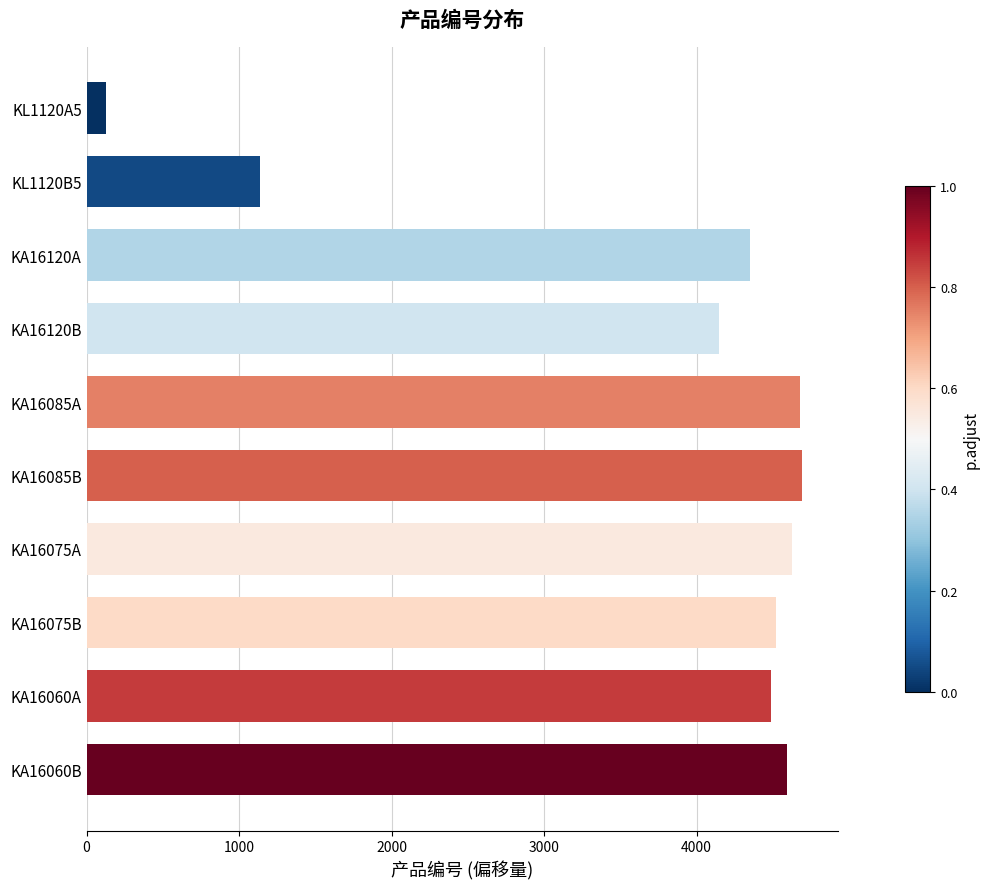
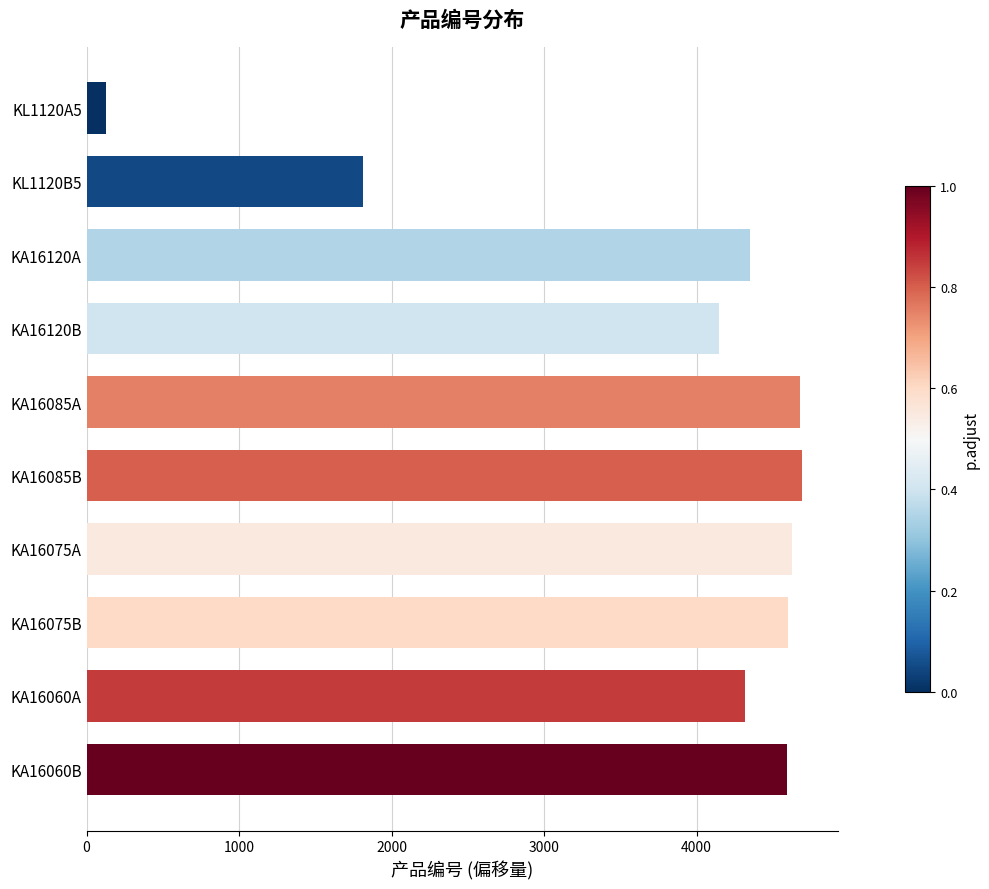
KL1120B5: 1140 -> 1810
KA16075B: 4520 -> 4600
KA16060A: 4490 -> 4320
